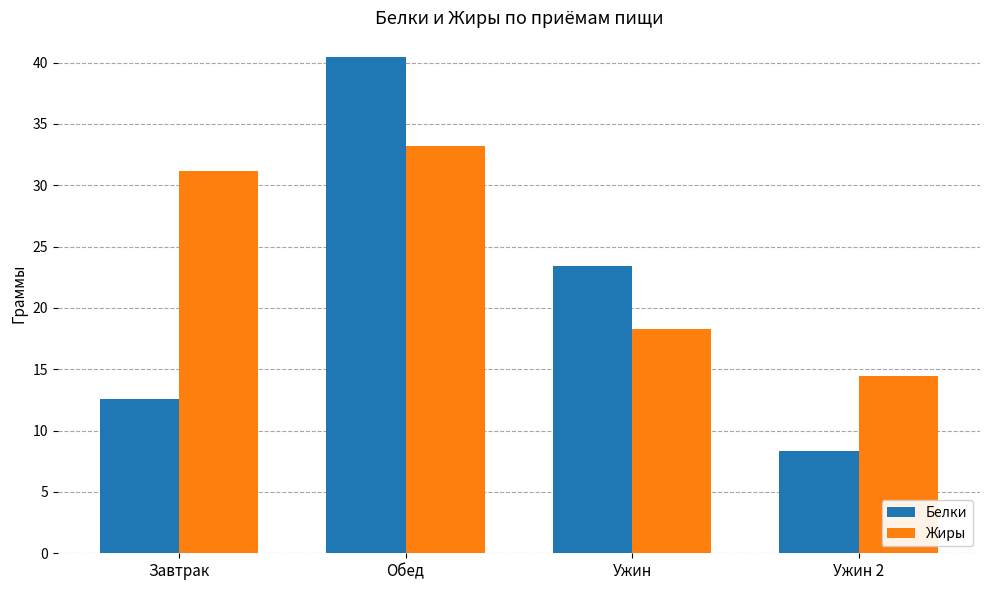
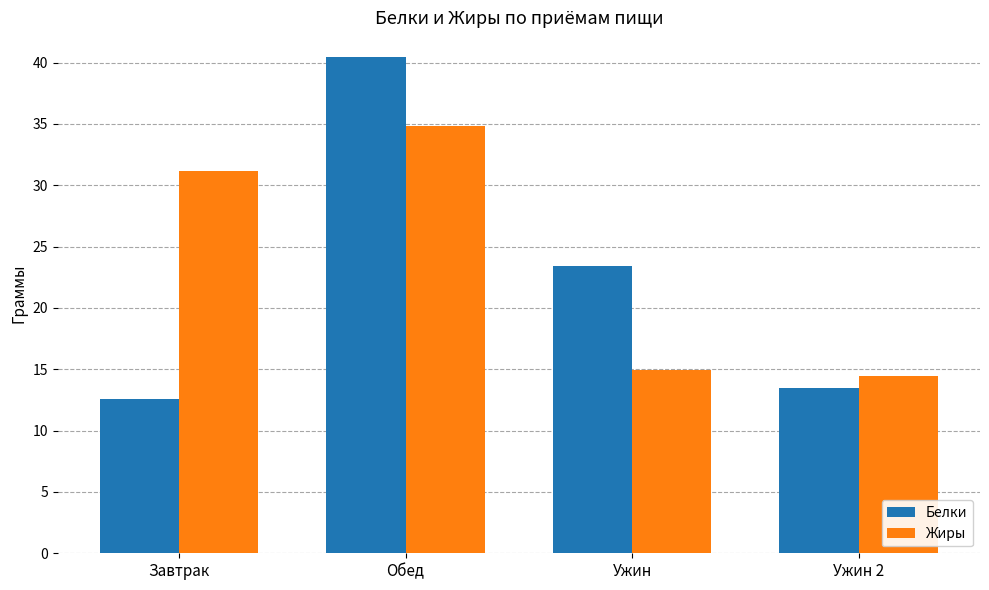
Жиры, Обед: 33.2 -> 34.9
Жиры, Ужин: 18.3 -> 15.0
Белки, Ужин 2: 8.3 -> 13.5
